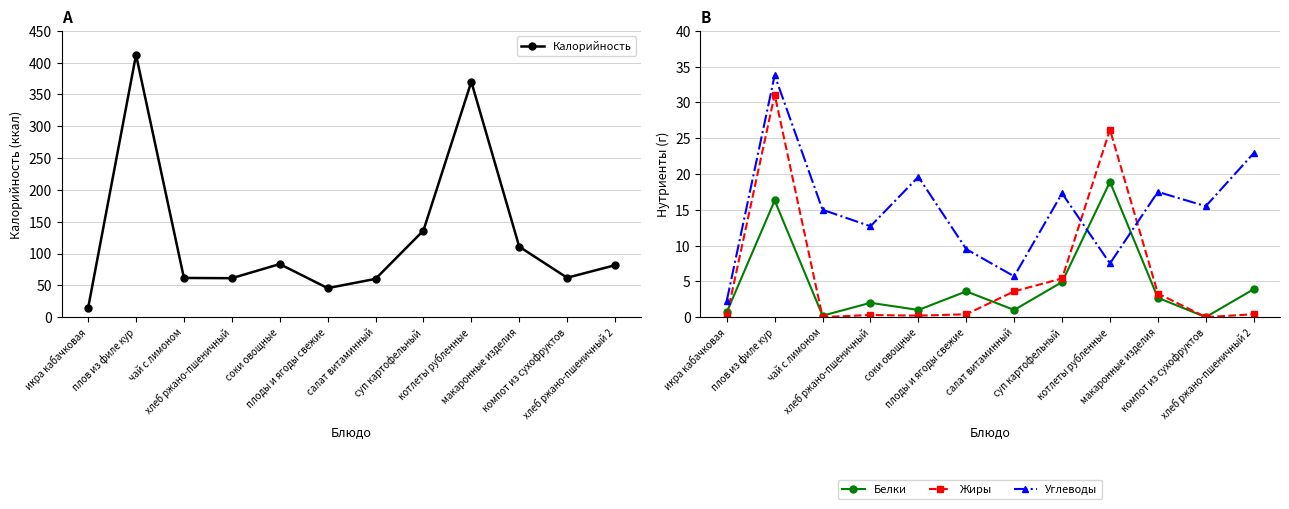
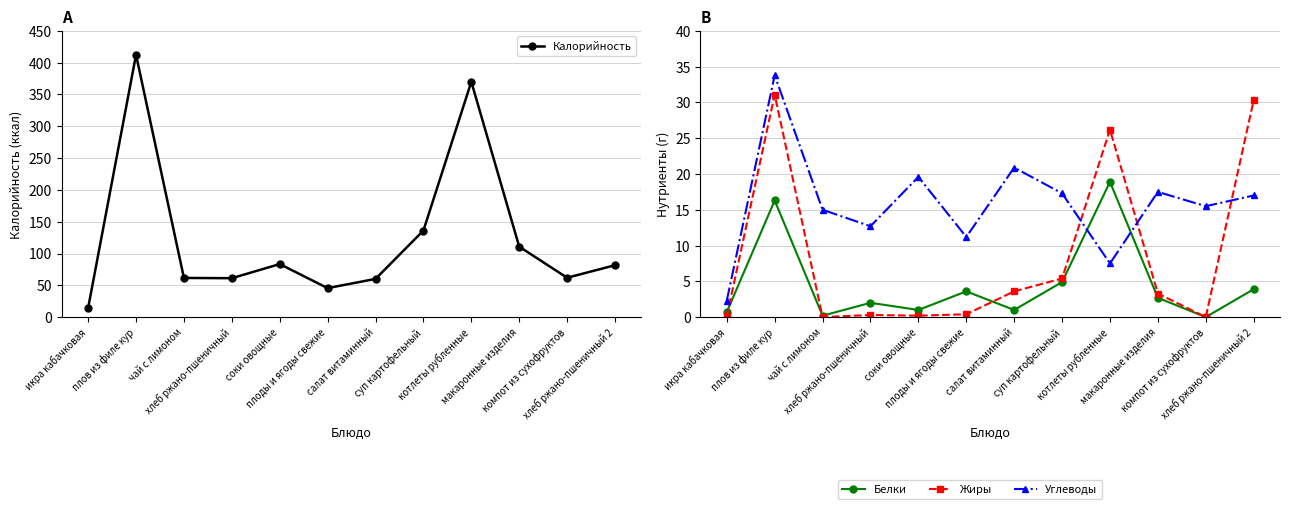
B, Углеводы, плоды и ягоды свежие: 10 -> 11
B, Углеводы, салат витаминный: 6 -> 21
B, Жиры, хлеб ржано-пшеничный 2: 0 -> 30
B, Углеводы, хлеб ржано-пшеничный 2: 23 -> 17
